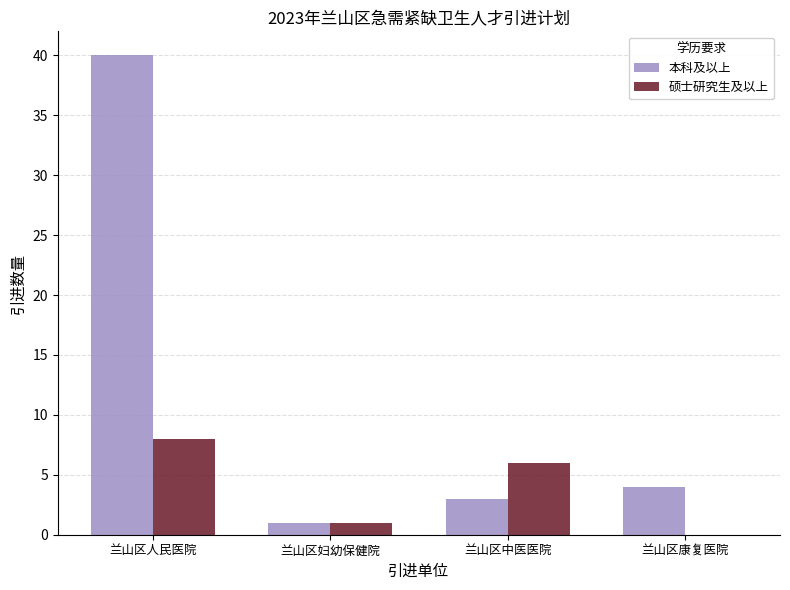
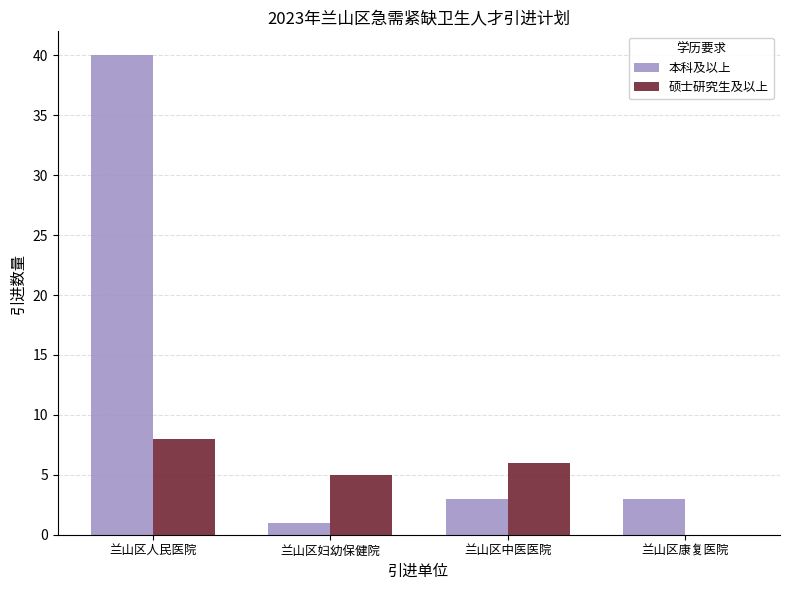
硕士研究生及以上, 兰山区妇幼保健院: 1 -> 5
本科及以上, 兰山区康复医院: 4 -> 3
